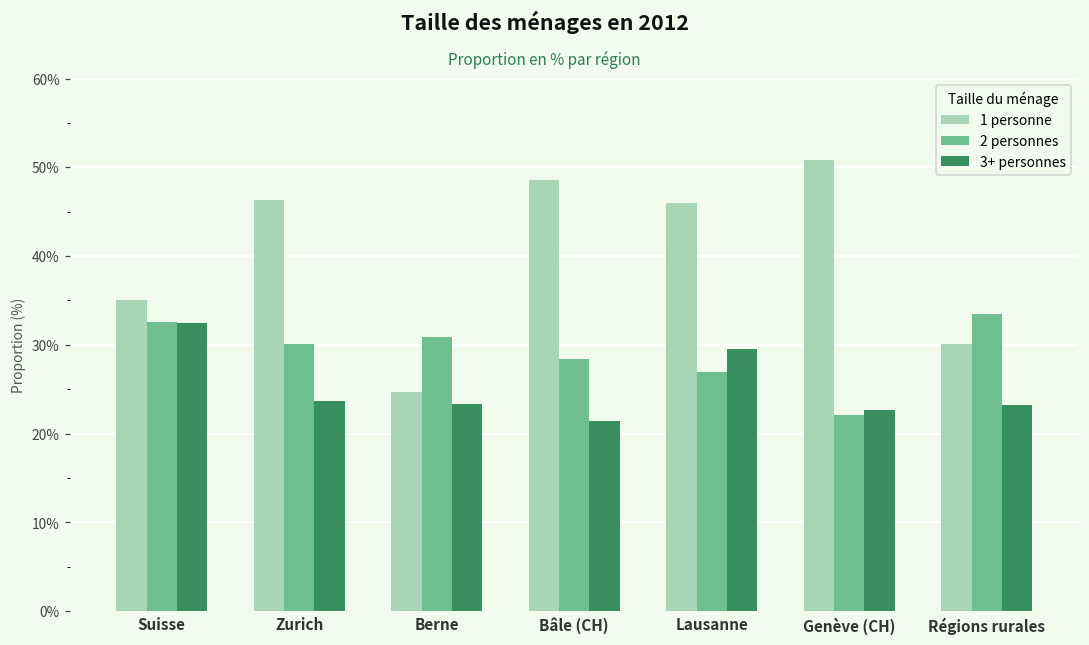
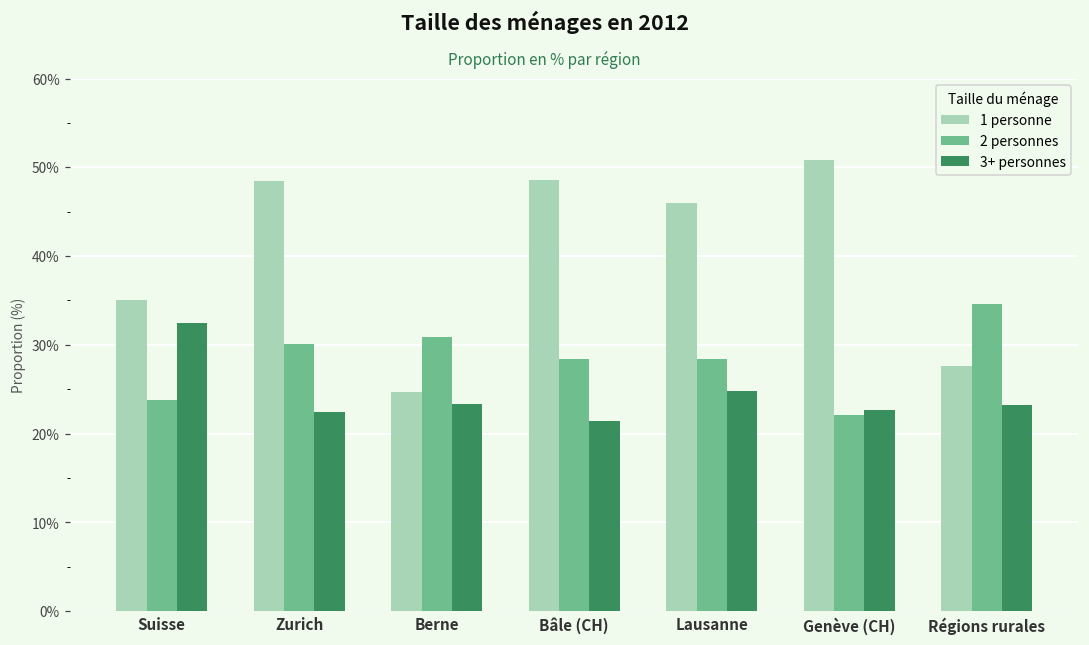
2 personnes, Suisse: 33% -> 24%
1 personne, Zurich: 46% -> 48%
3+ personnes, Zurich: 24% -> 22%
2 personnes, Lausanne: 27% -> 28%
3+ personnes, Lausanne: 30% -> 25%
1 personne, Régions rurales: 30% -> 28%
2 personnes, Régions rurales: 34% -> 35%
